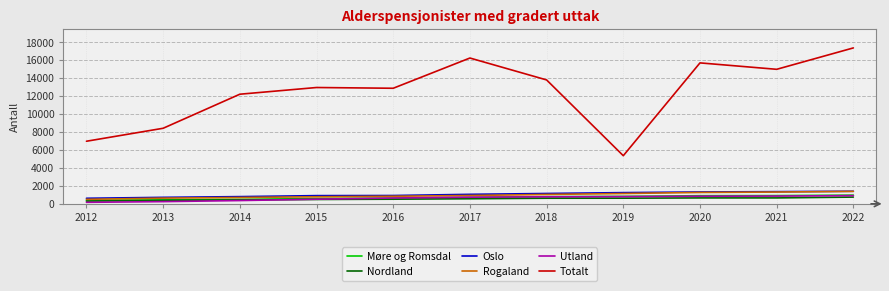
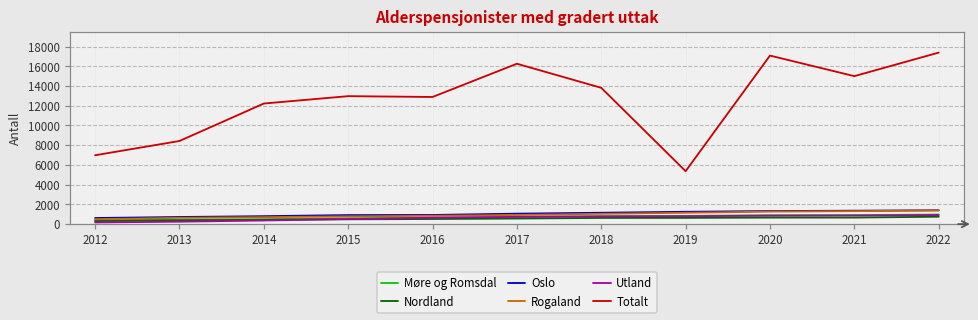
Totalt, 2020: 16000 -> 17000
